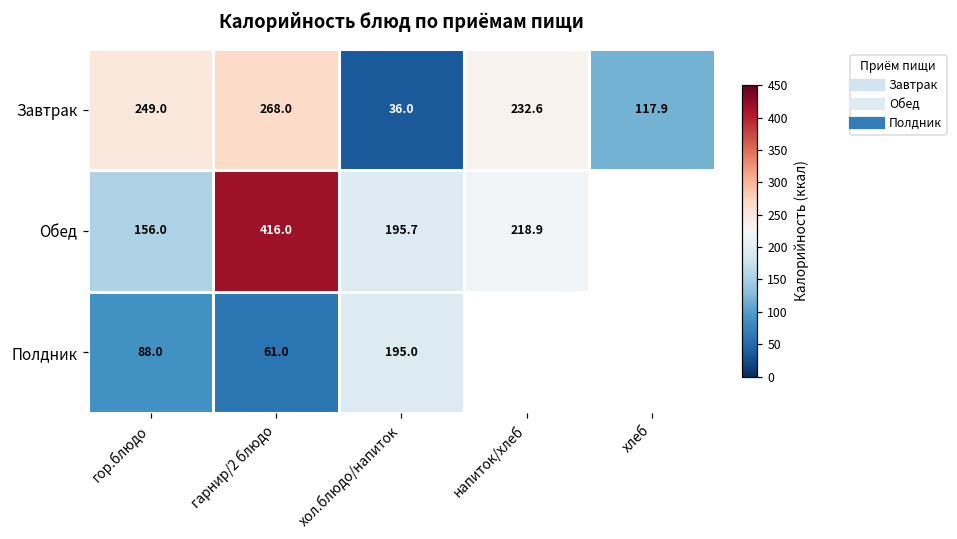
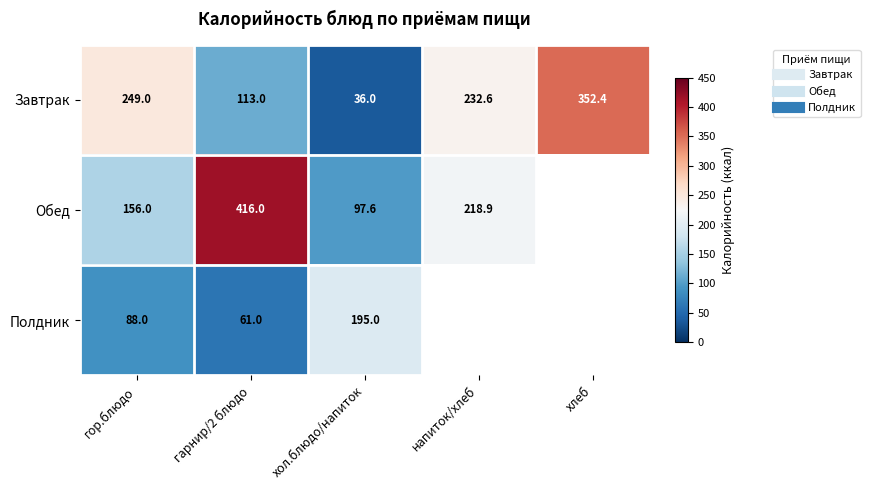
Завтрак, гарнир/2 блюдо: 268.0 -> 113.0
Завтрак, хлеб: 117.9 -> 352.4
Обед, хол.блюдо/напиток: 195.7 -> 97.6
